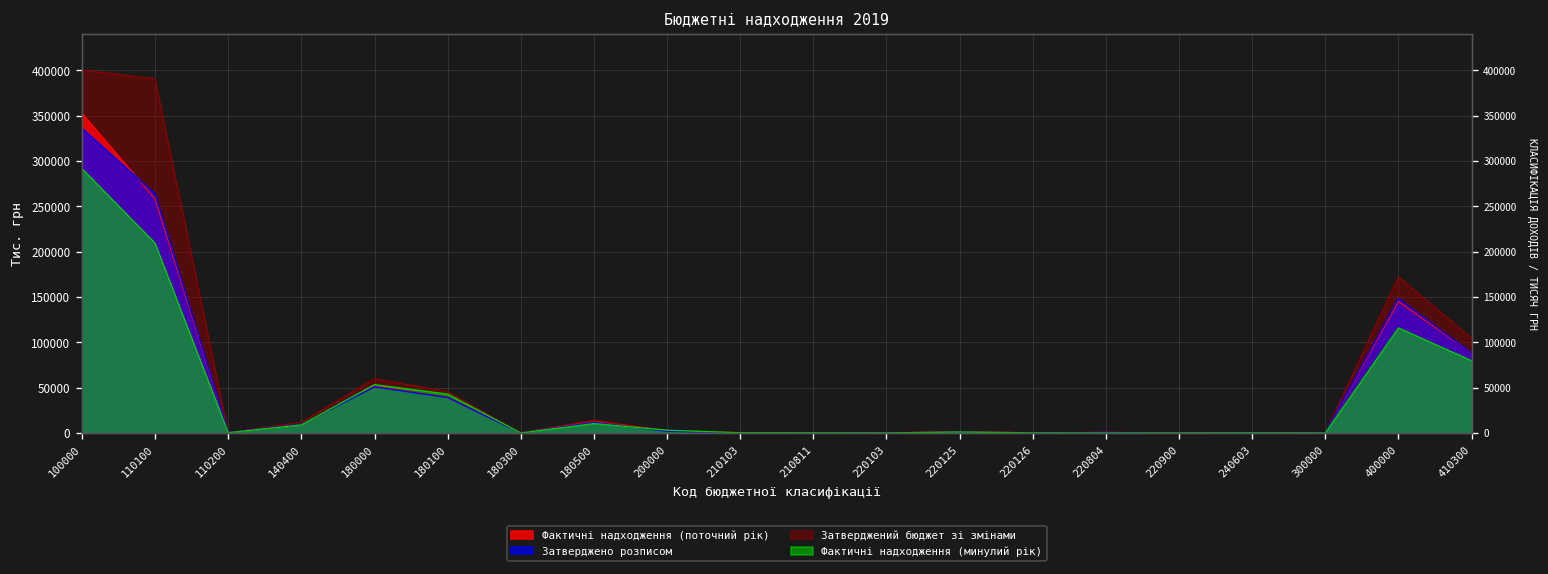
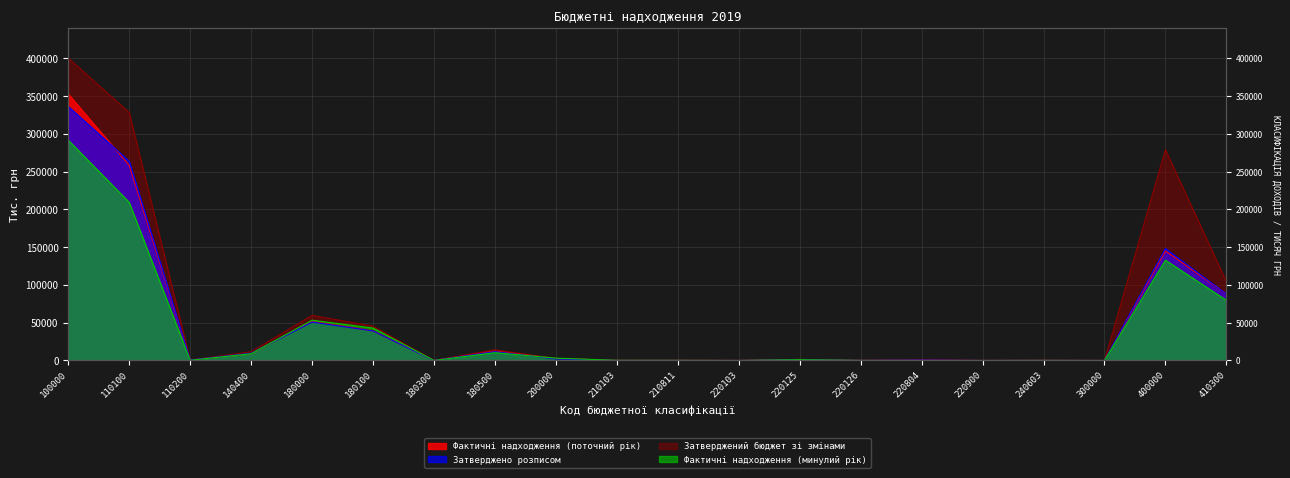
Затверджений бюджет зі змінами, 110100: 390000 -> 330000
Затверджений бюджет зі змінами, 400000: 170000 -> 280000
Фактичні надходження (минулий рік), 400000: 120000 -> 130000
